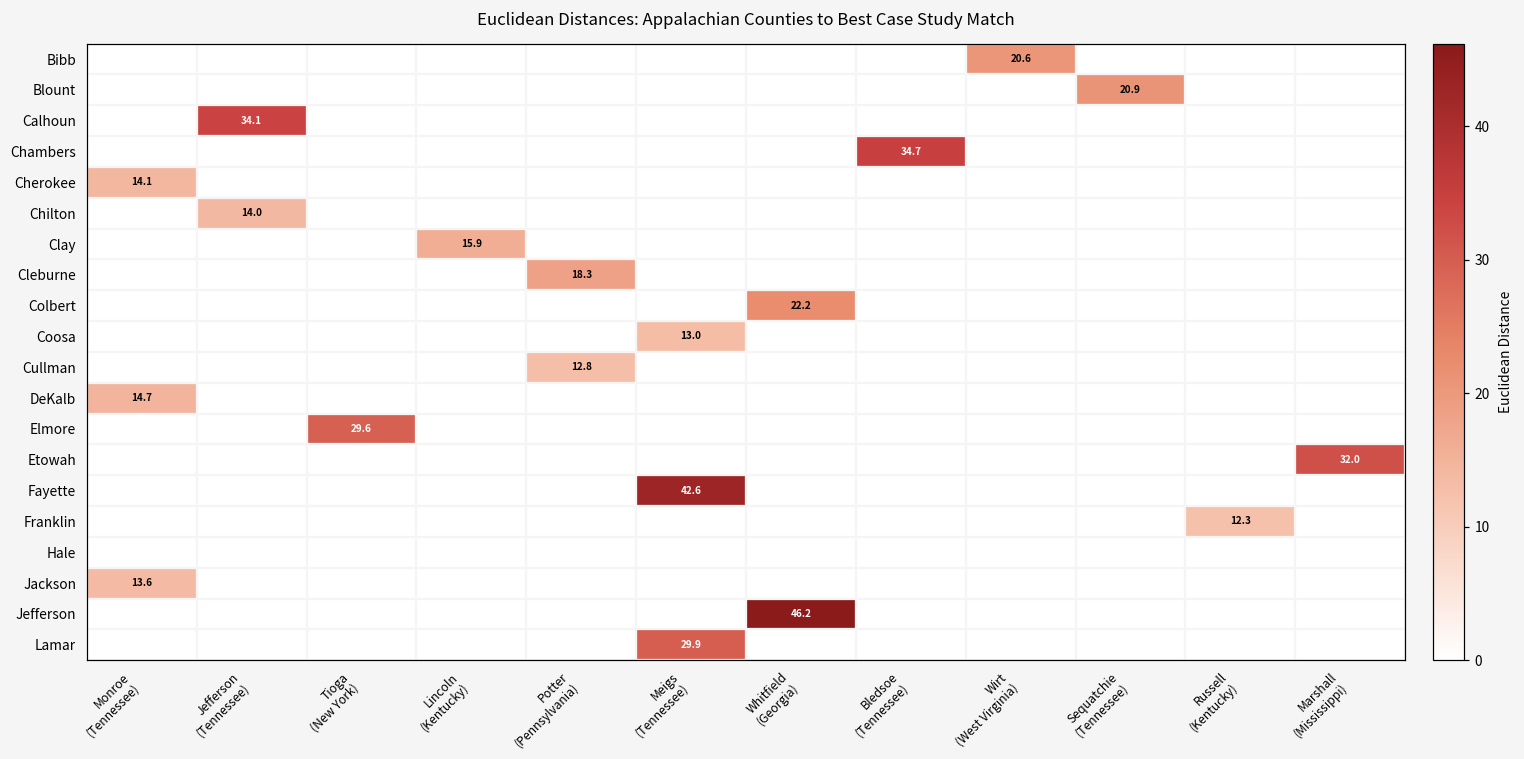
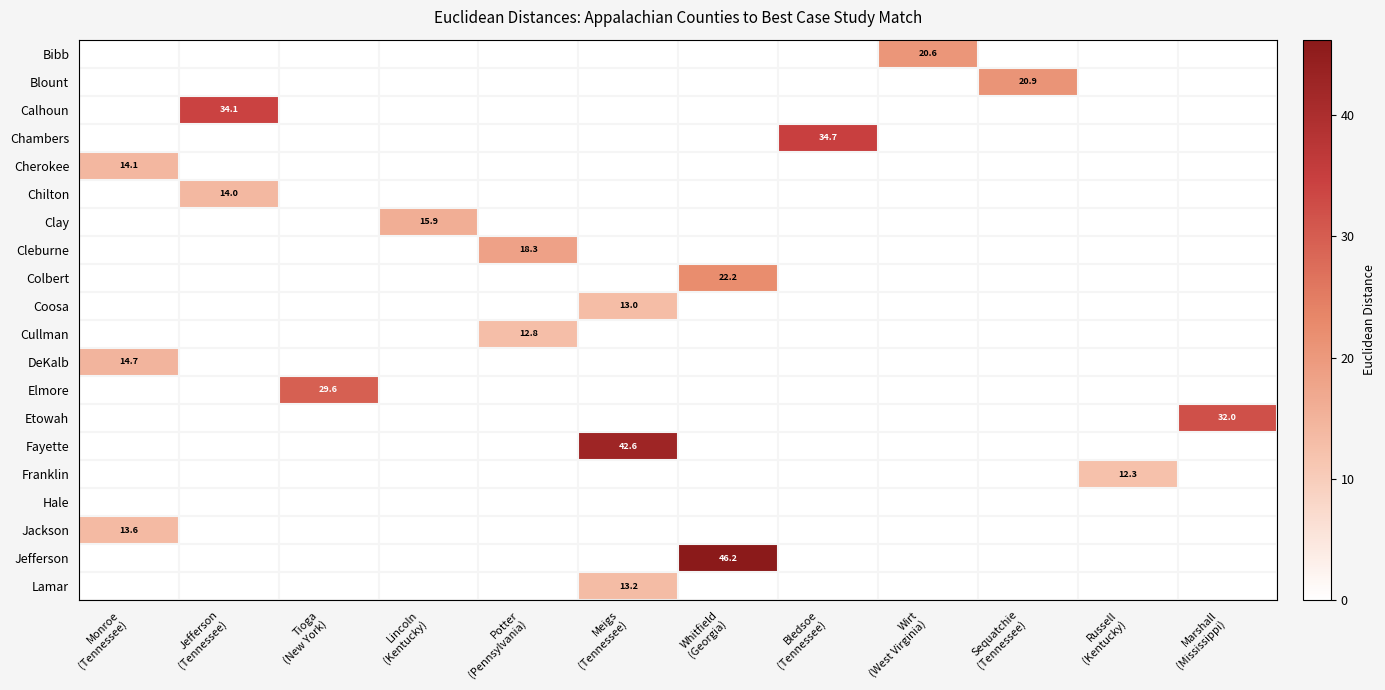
Lamar, Meigs (Tennessee): 29.9 -> 13.2
